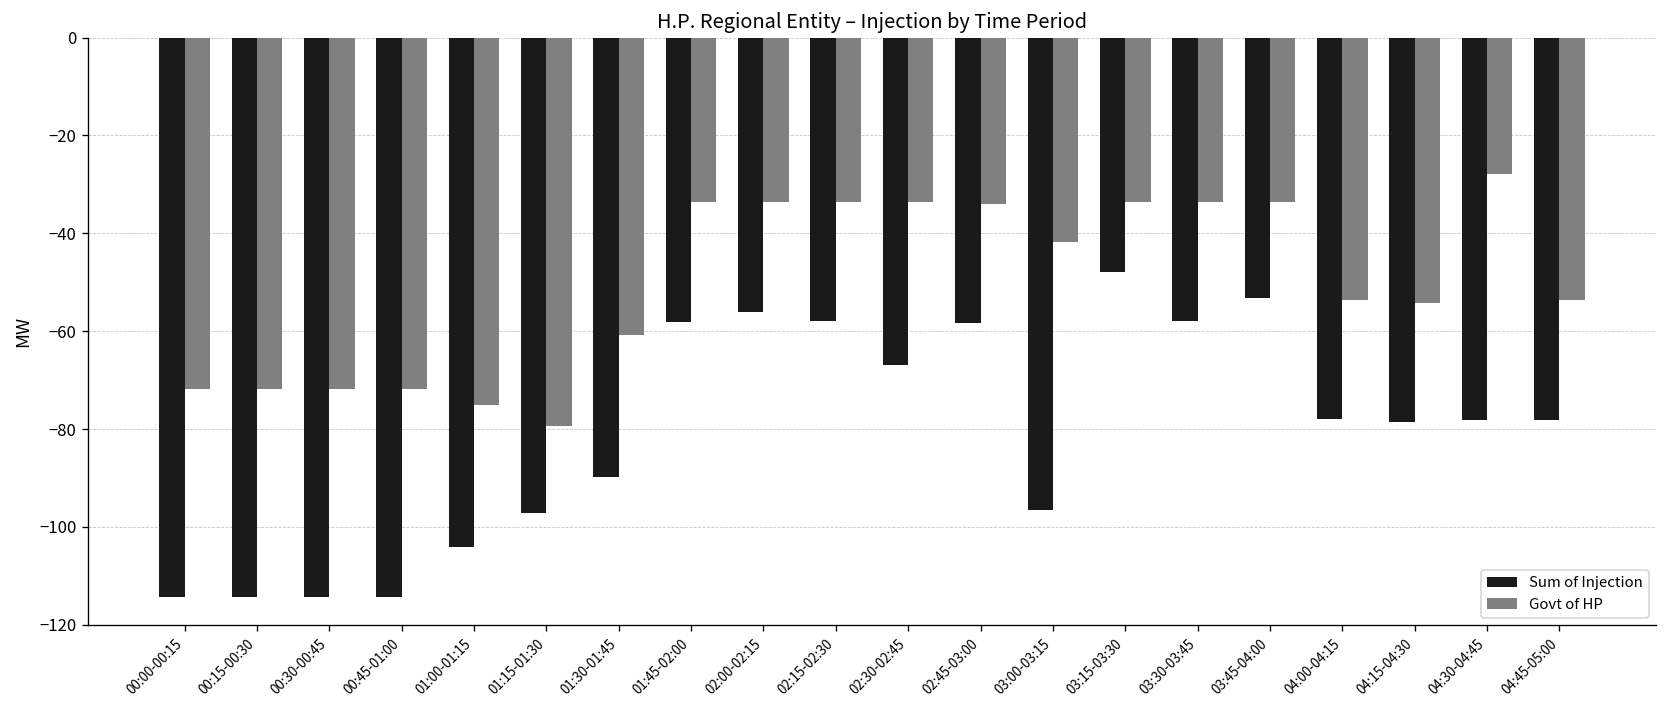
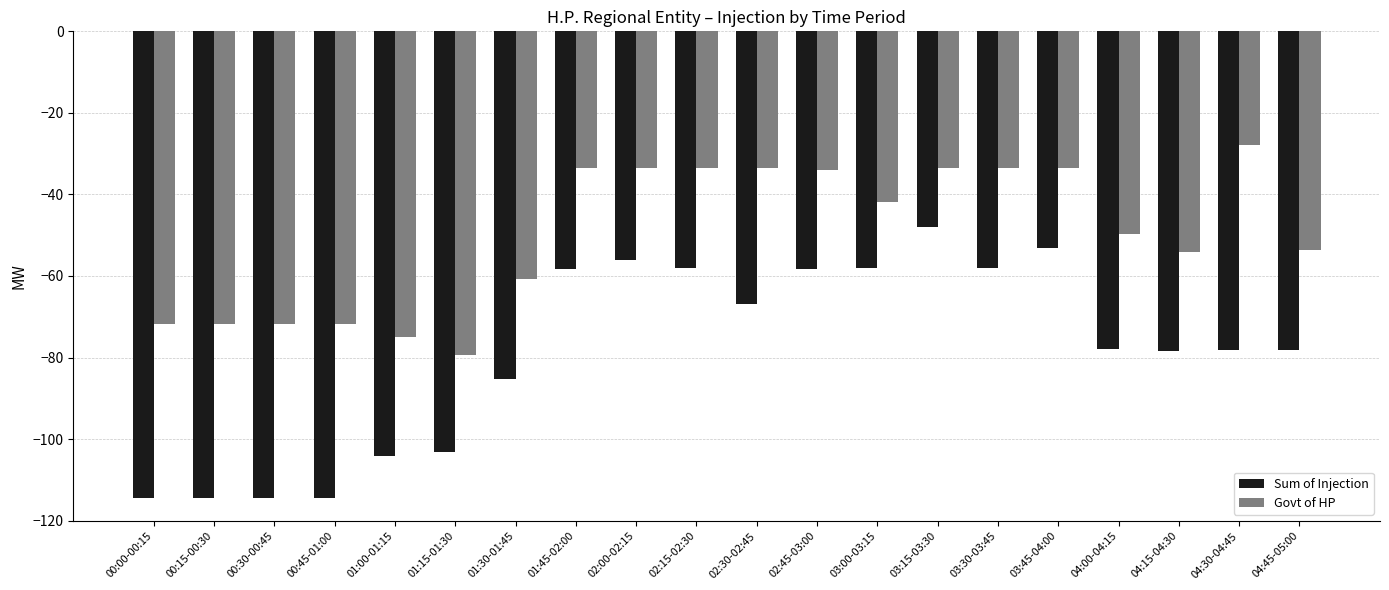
Sum of Injection, 01:15-01:30: -97 -> -103
Sum of Injection, 01:30-01:45: -90 -> -85
Sum of Injection, 03:00-03:15: -97 -> -58
Govt of HP, 04:00-04:15: -54 -> -50
